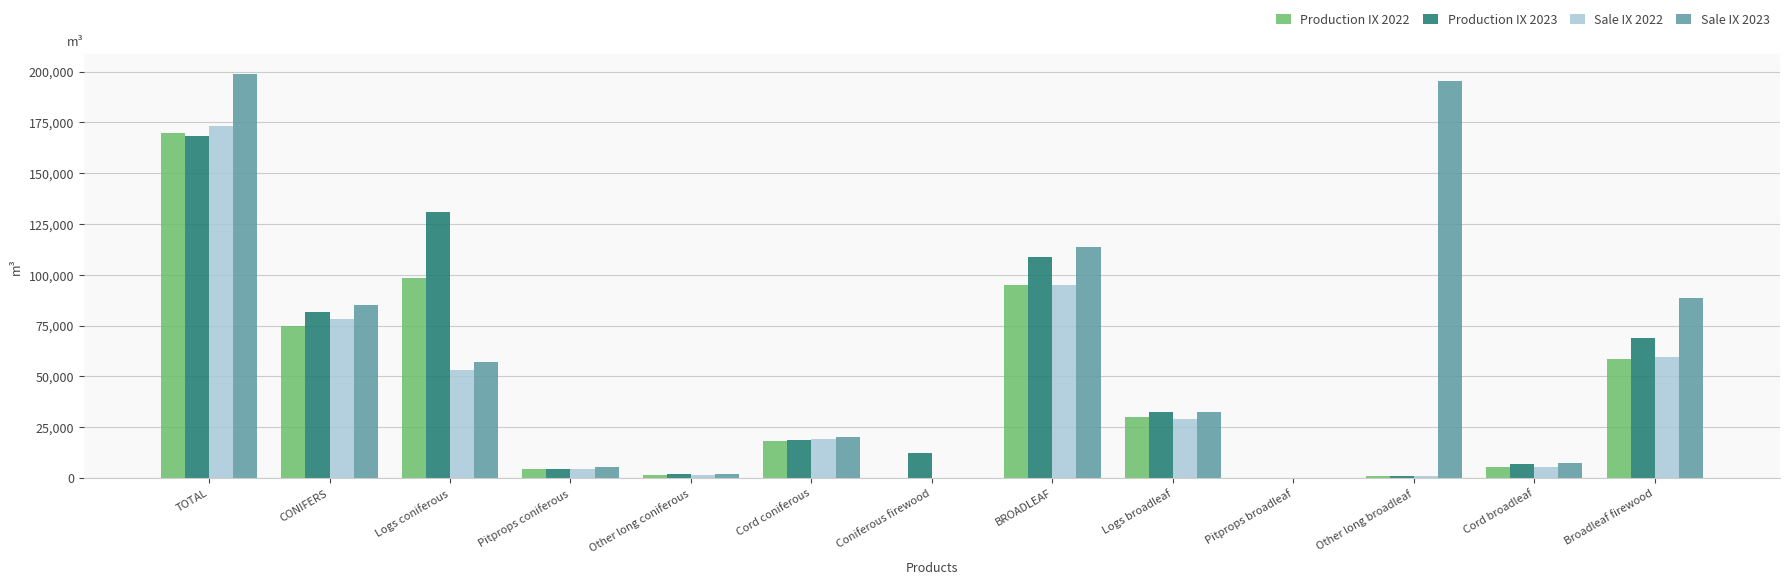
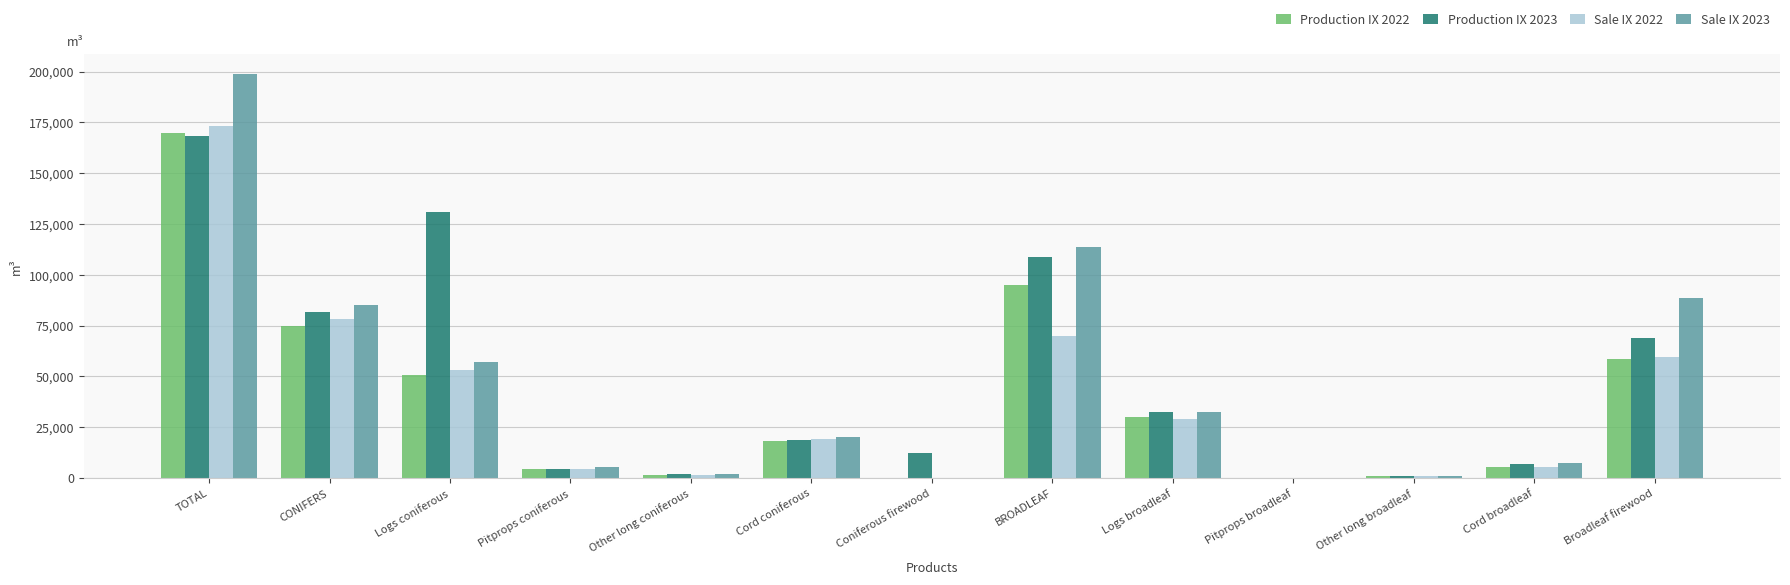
Production IX 2022, Logs coniferous: 99,000 -> 51,000
Sale IX 2022, BROADLEAF: 95,000 -> 70,000
Sale IX 2023, Other long broadleaf: 196,000 -> 1,000
